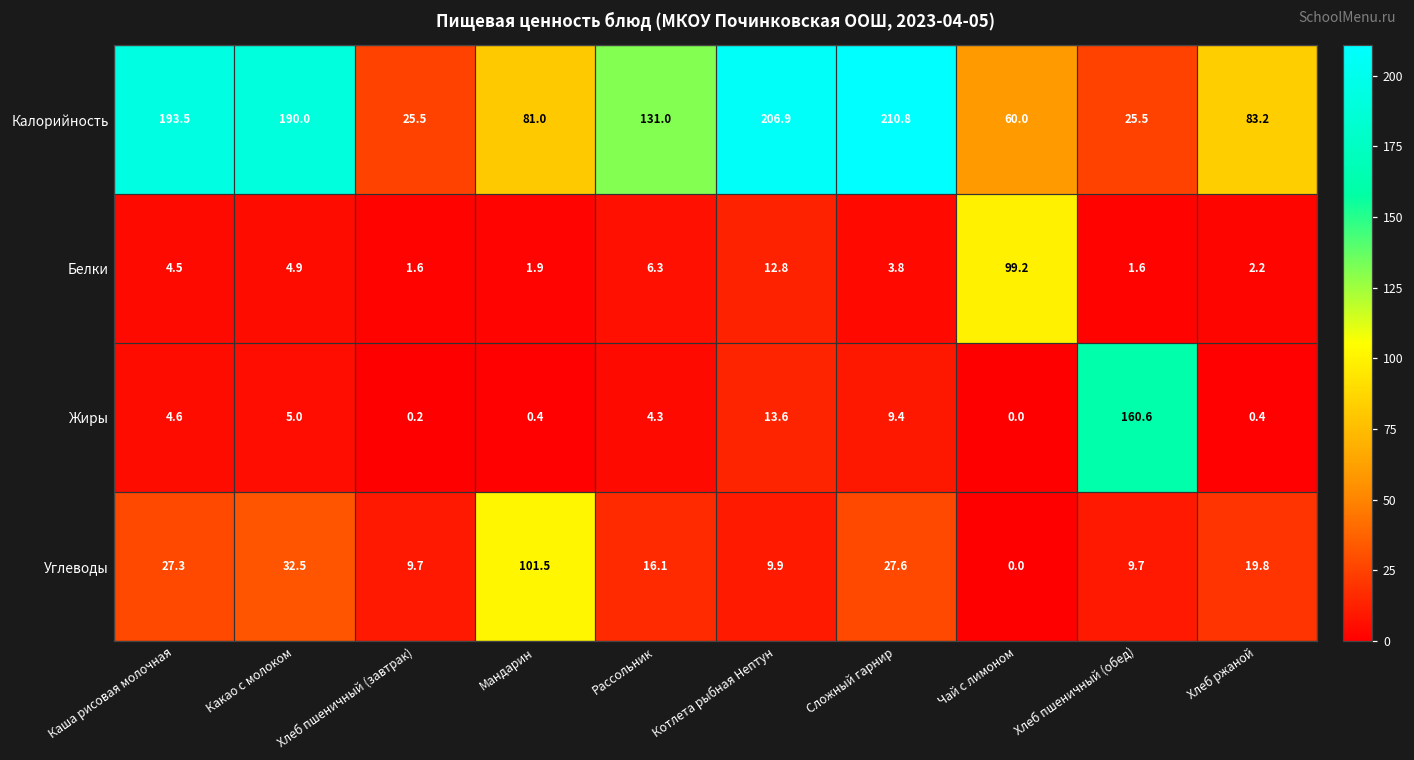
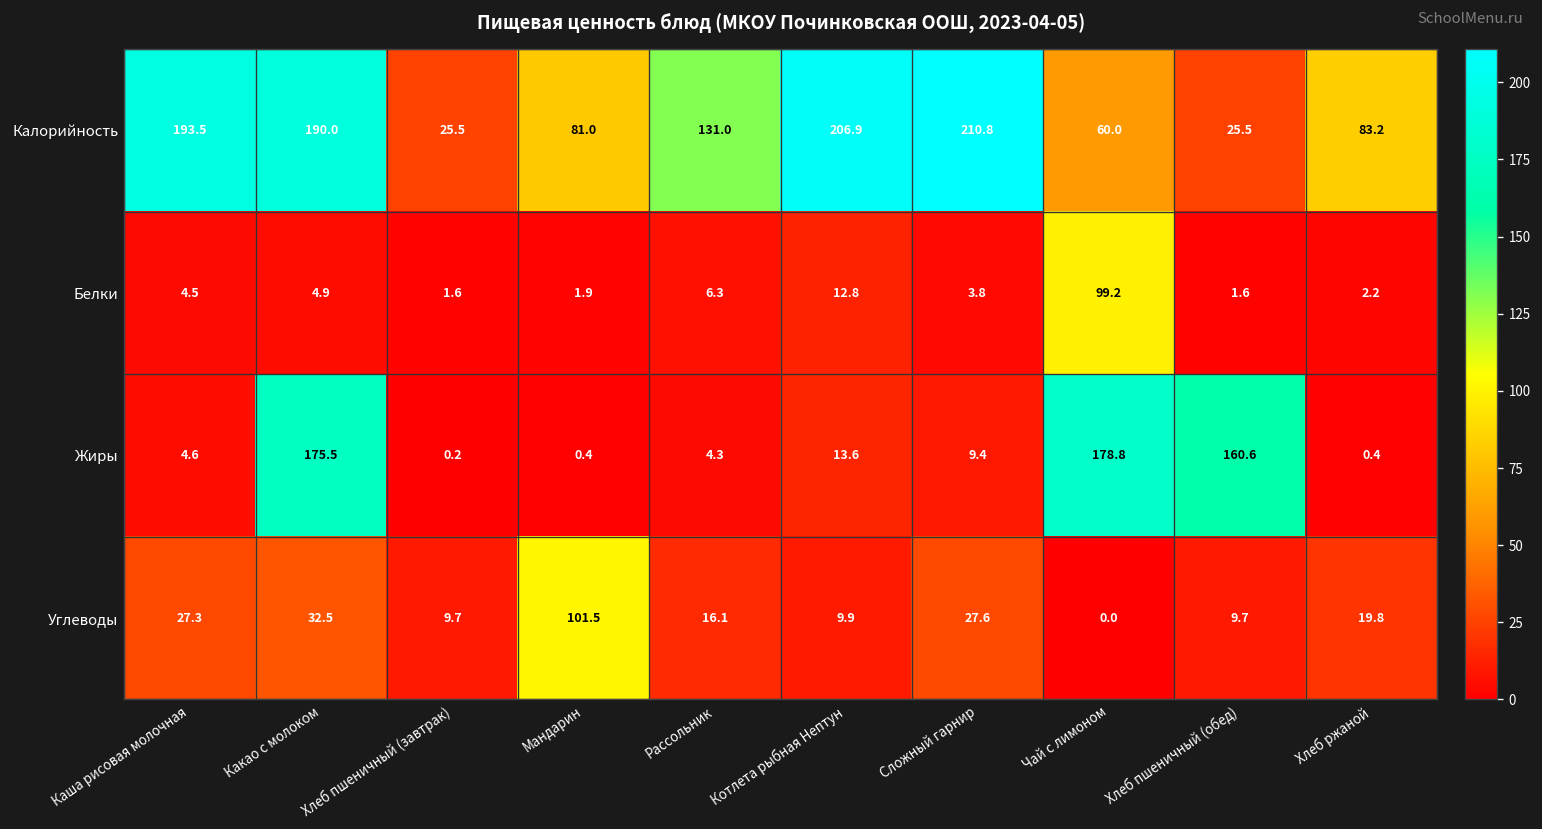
Жиры, Какао с молоком: 5.0 -> 175.5
Жиры, Чай с лимоном: 0.0 -> 178.8
